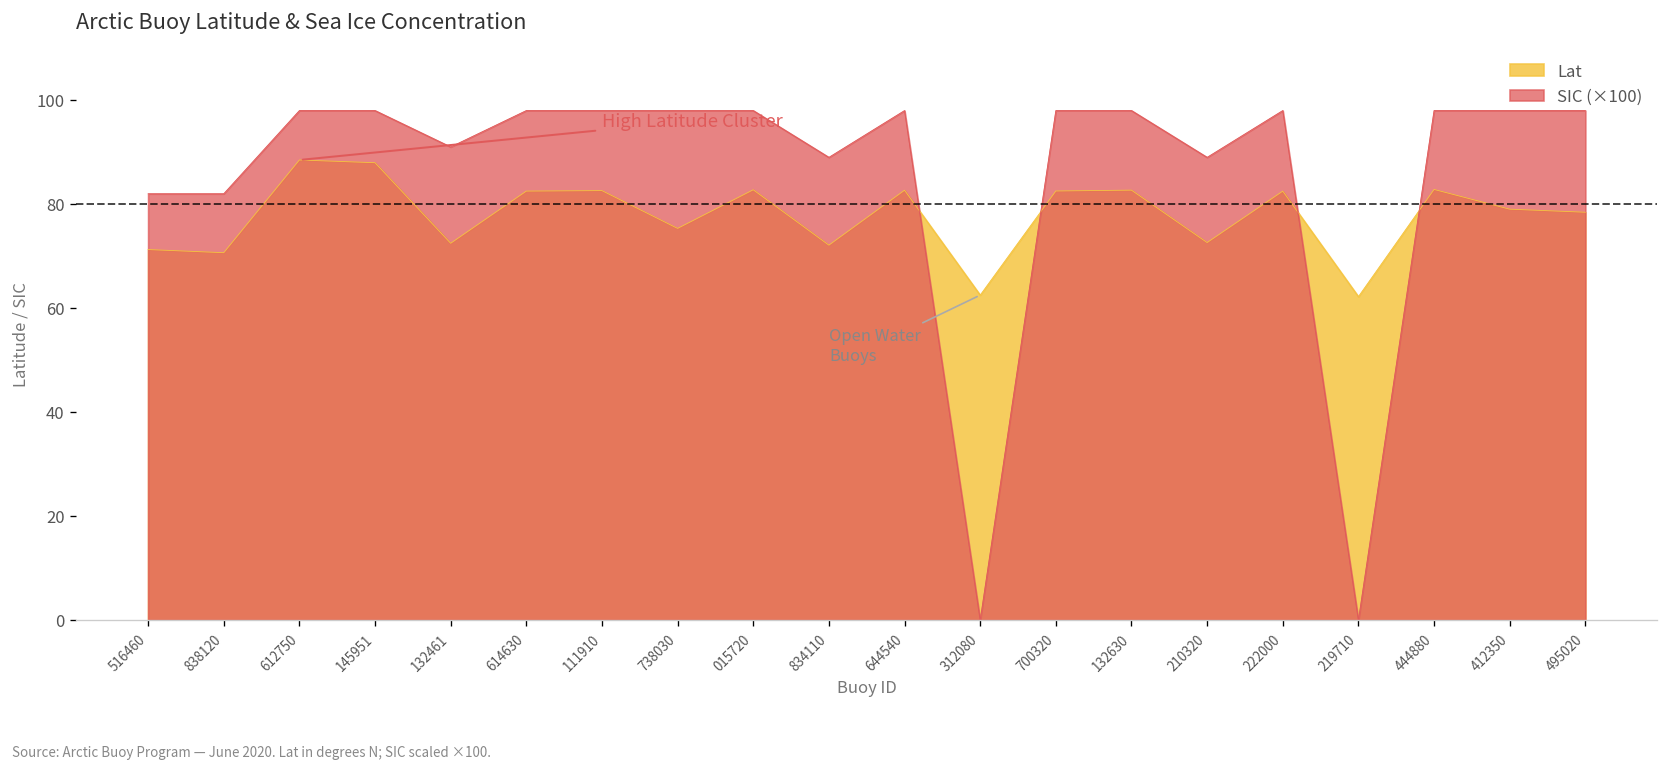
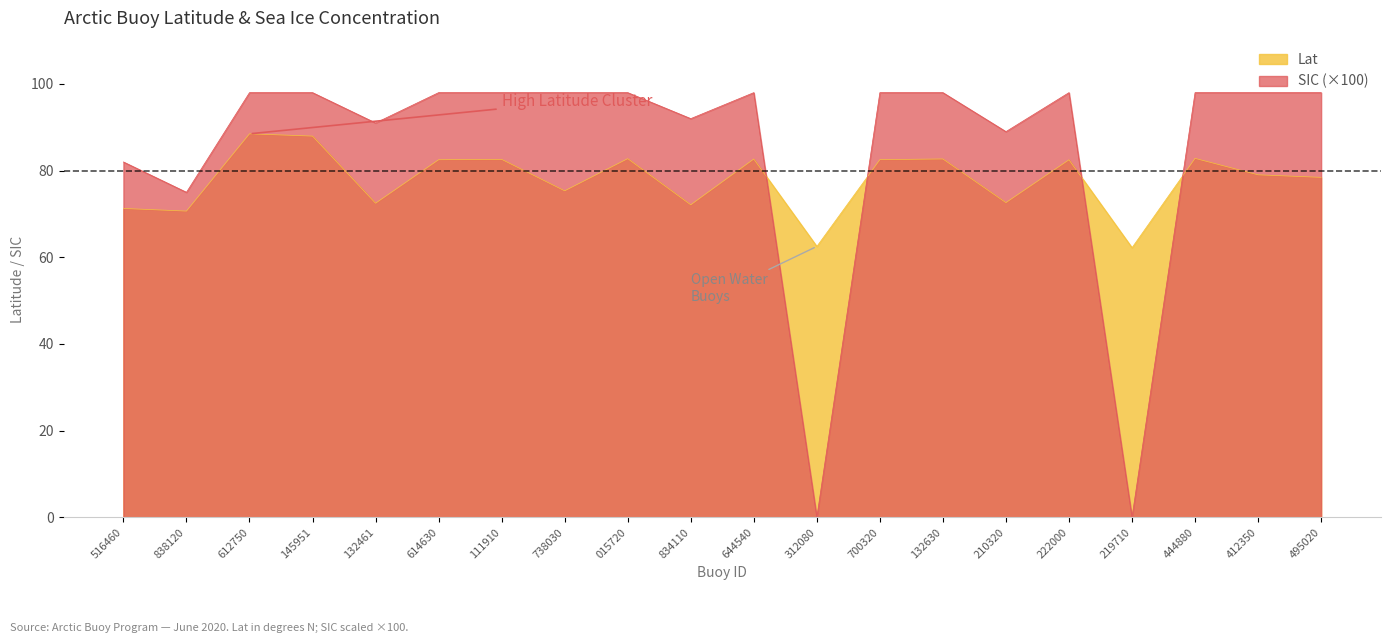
SIC (×100), 838120: 82 -> 75
SIC (×100), 834110: 89 -> 92
